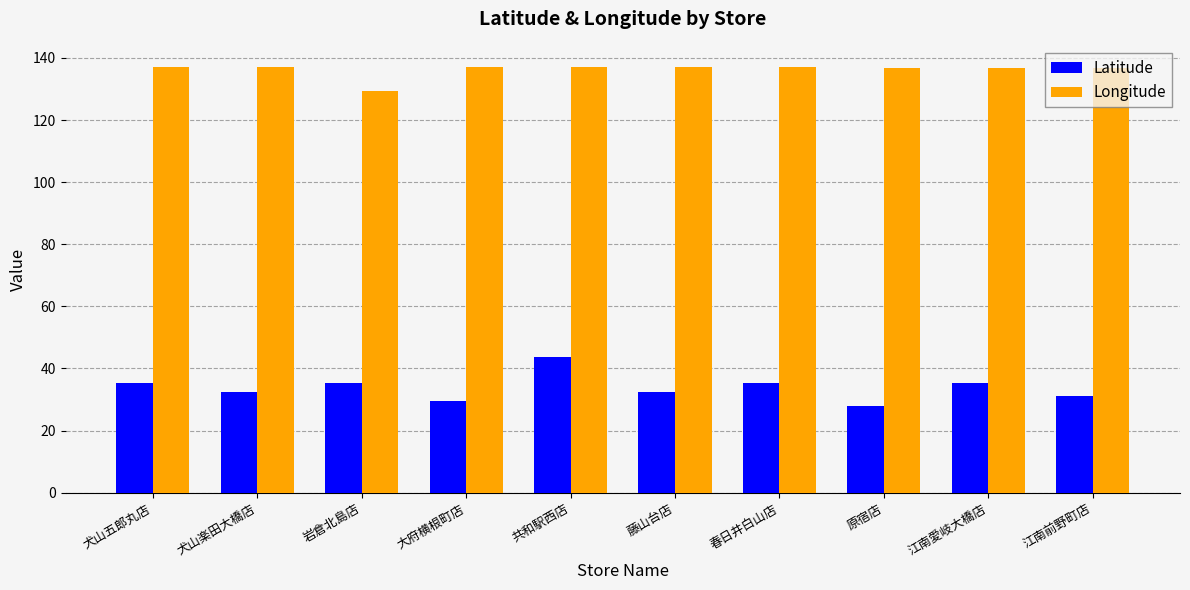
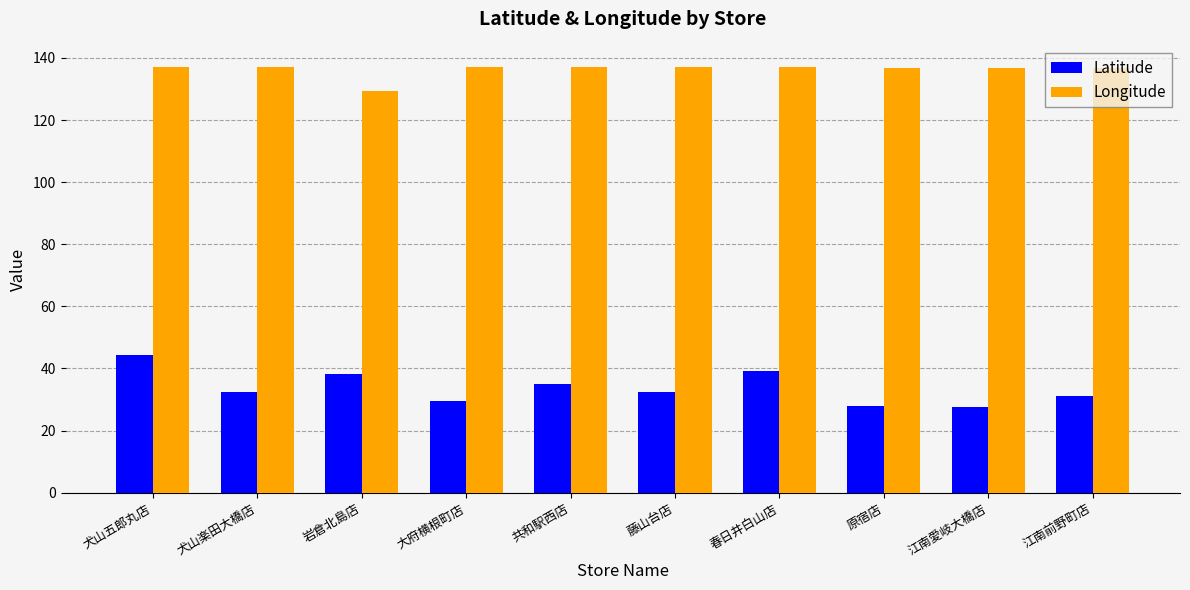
Latitude, 犬山五郎丸店: 35 -> 44
Latitude, 岩倉北島店: 35 -> 38
Latitude, 共和駅西店: 44 -> 35
Latitude, 春日井白山店: 35 -> 39
Latitude, 江南愛岐大橋店: 35 -> 28
